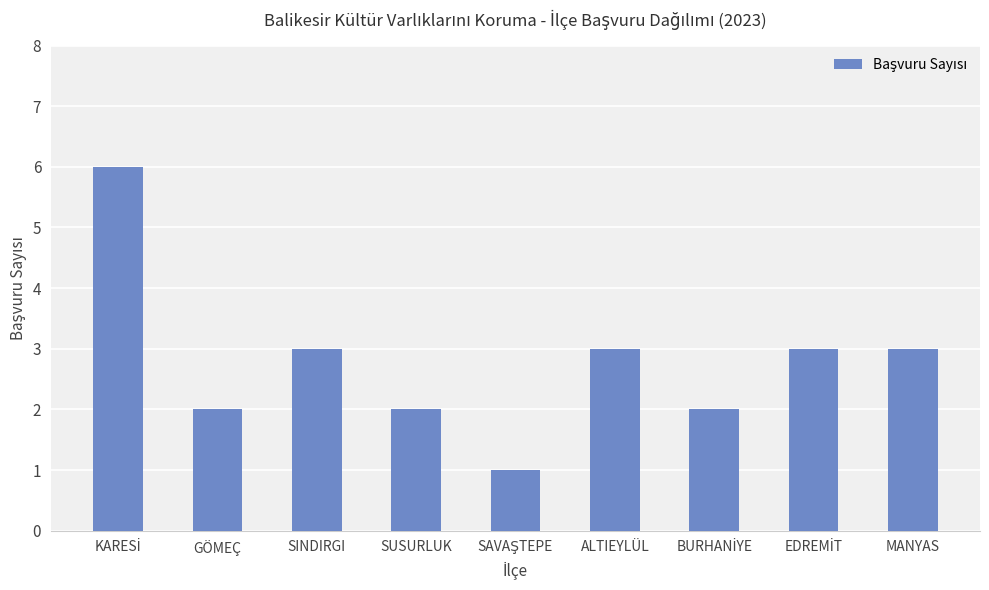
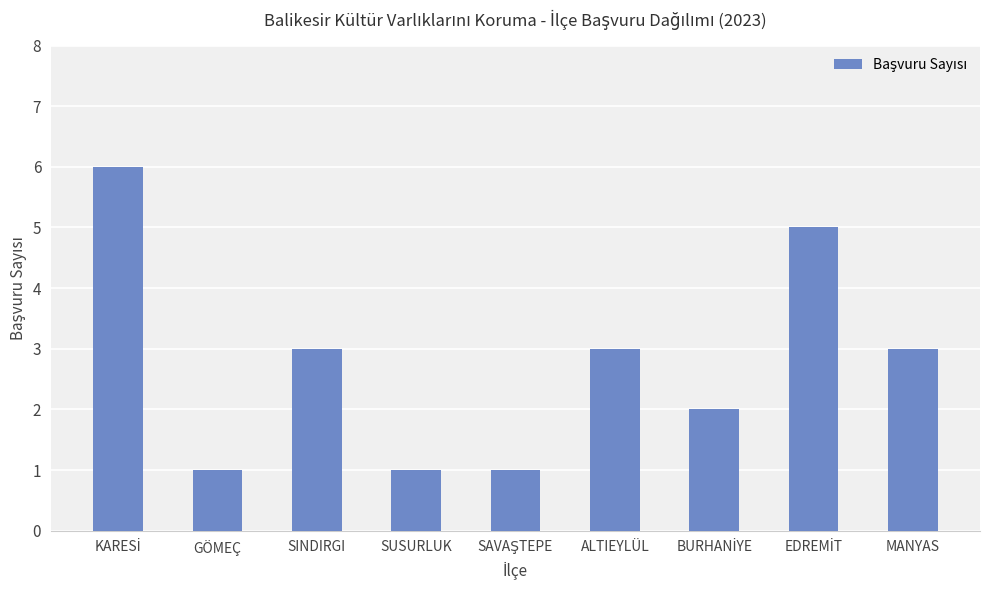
GÖMEÇ: 2 -> 1
SUSURLUK: 2 -> 1
EDREMİT: 3 -> 5
